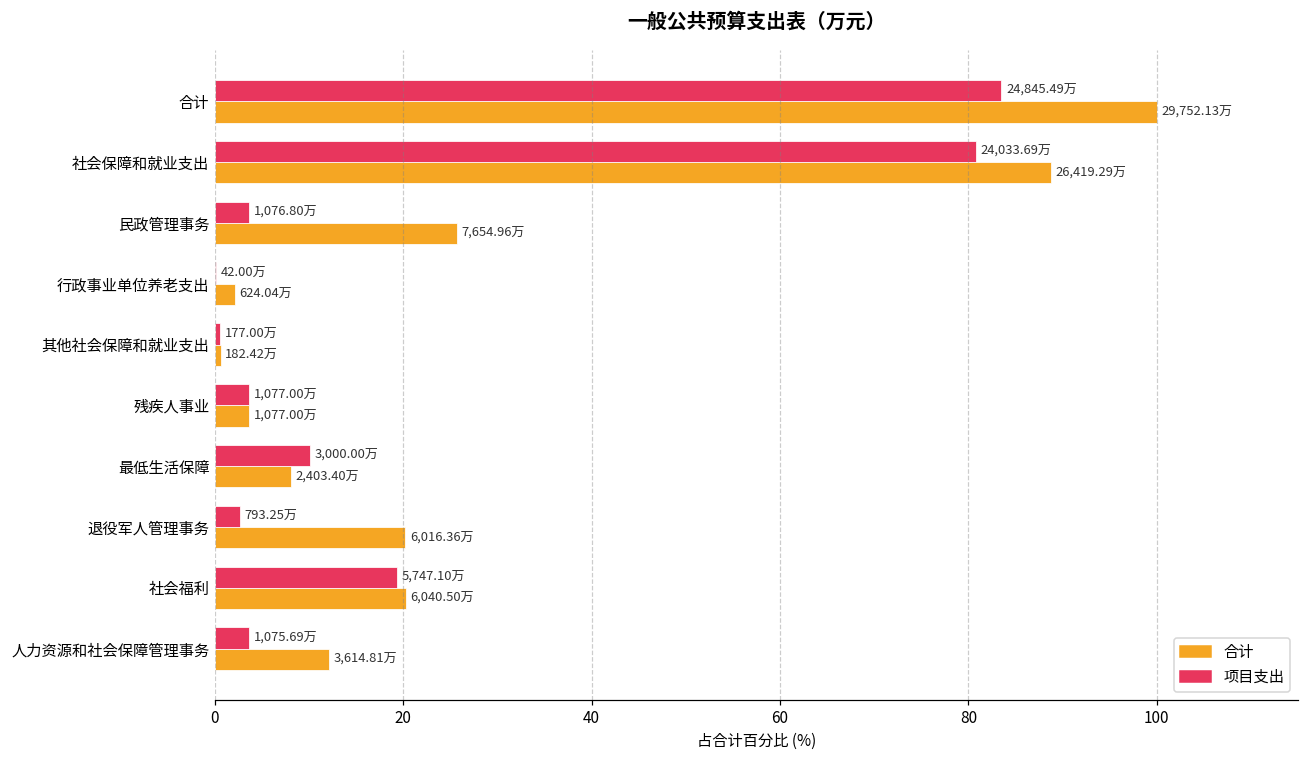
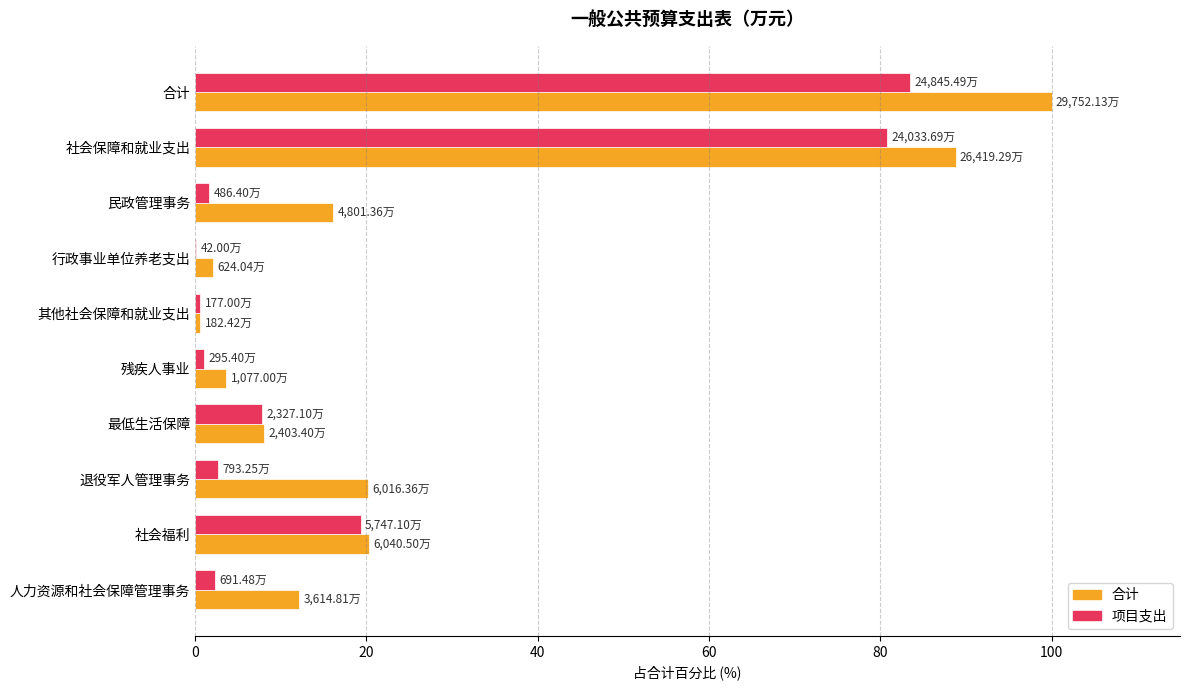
项目支出, 民政管理事务: 1,076.80万 -> 486.40万
合计, 民政管理事务: 7,654.96万 -> 4,801.36万
项目支出, 残疾人事业: 1,077.00万 -> 295.40万
项目支出, 最低生活保障: 3,000.00万 -> 2,327.10万
项目支出, 人力资源和社会保障管理事务: 1,075.69万 -> 691.48万
